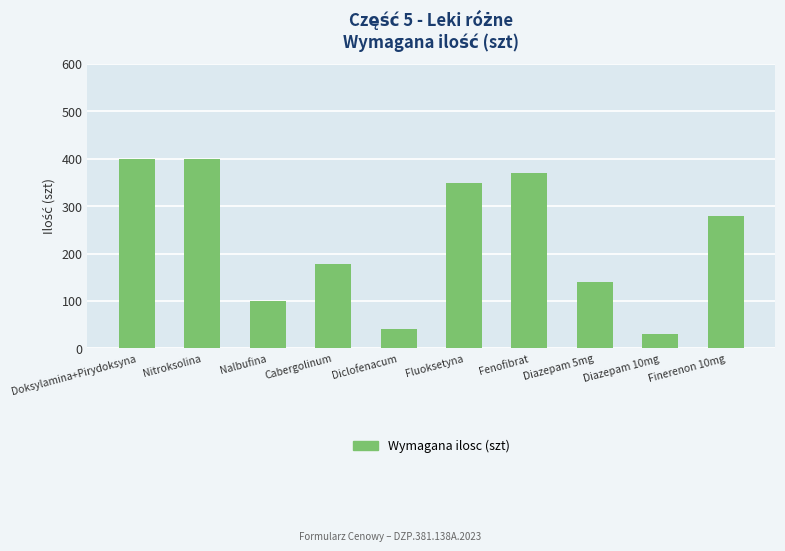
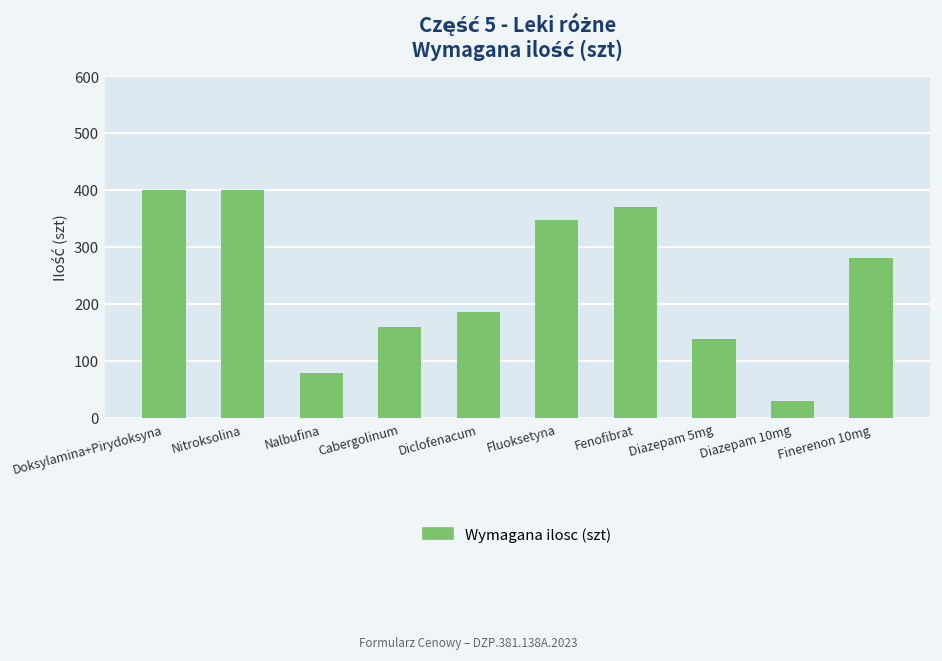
Nalbufina: 100 -> 80
Cabergolinum: 180 -> 160
Diclofenacum: 40 -> 190
